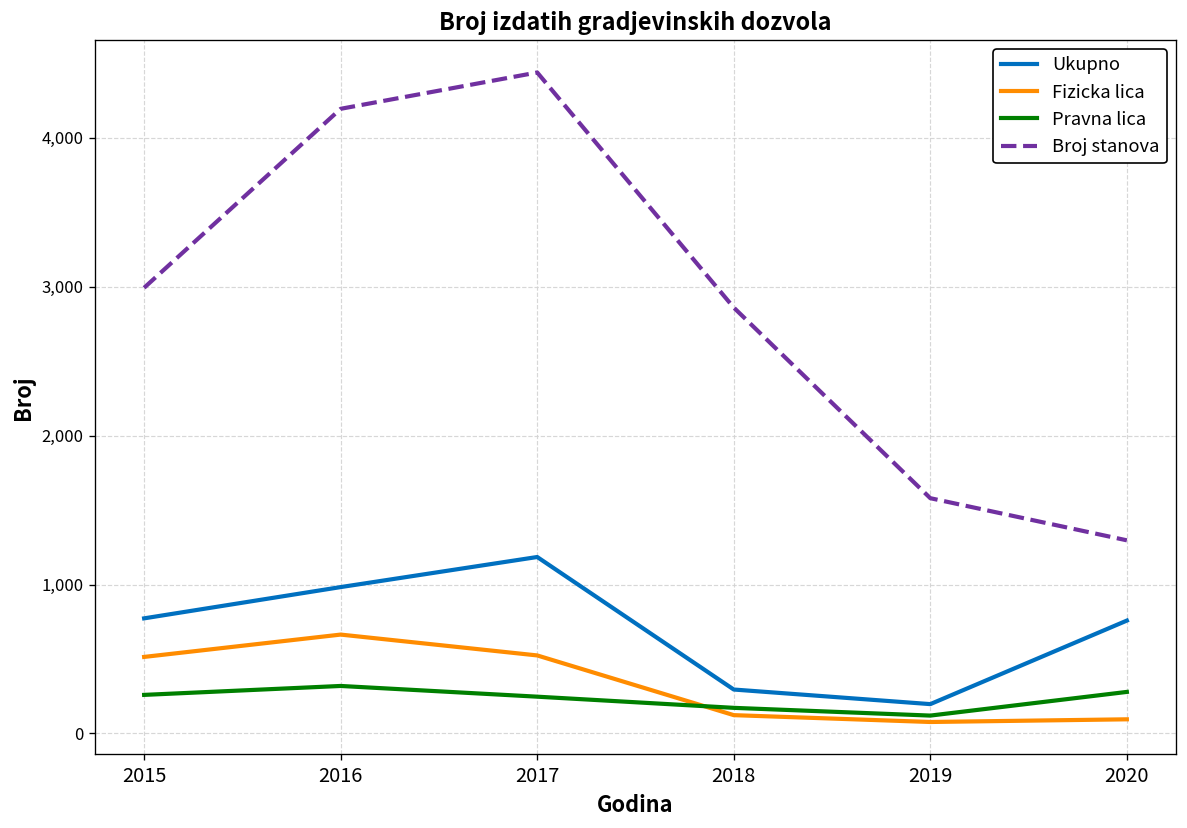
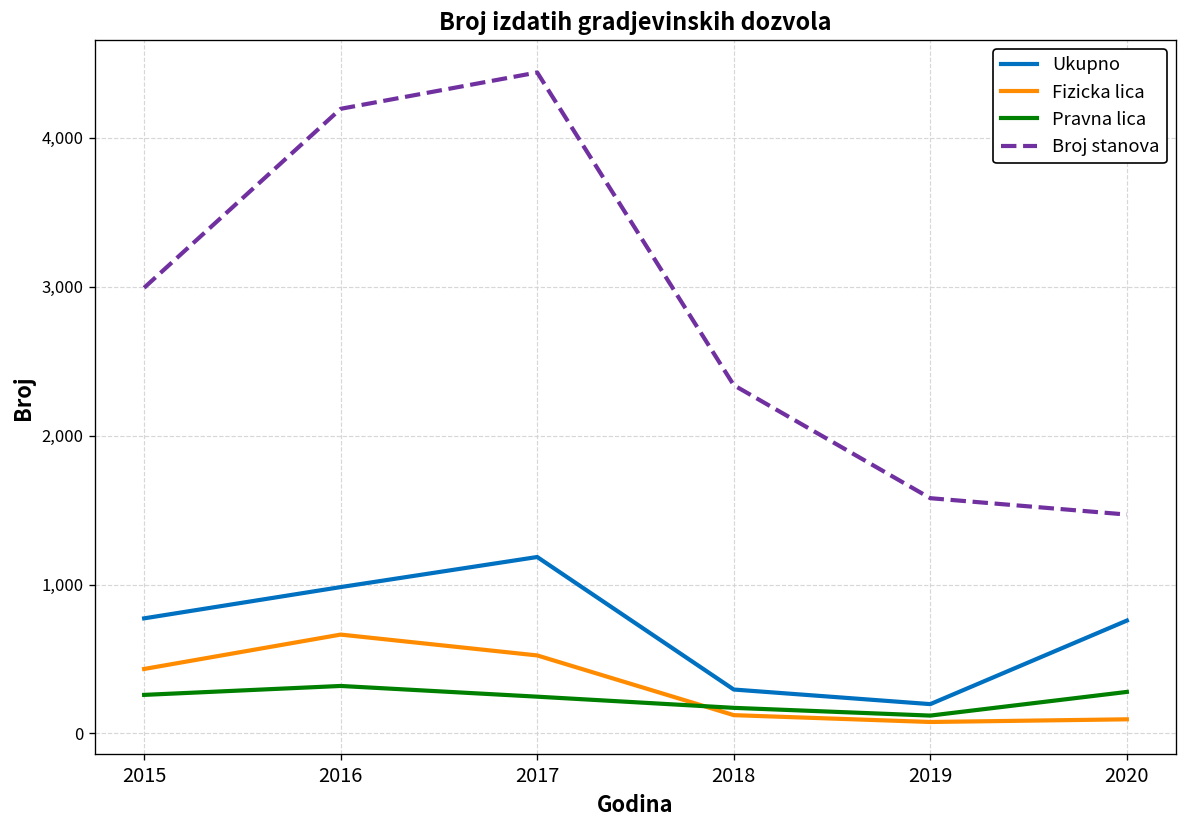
Fizicka lica, 2015: 510 -> 430
Broj stanova, 2018: 2,860 -> 2,340
Broj stanova, 2020: 1,300 -> 1,470
